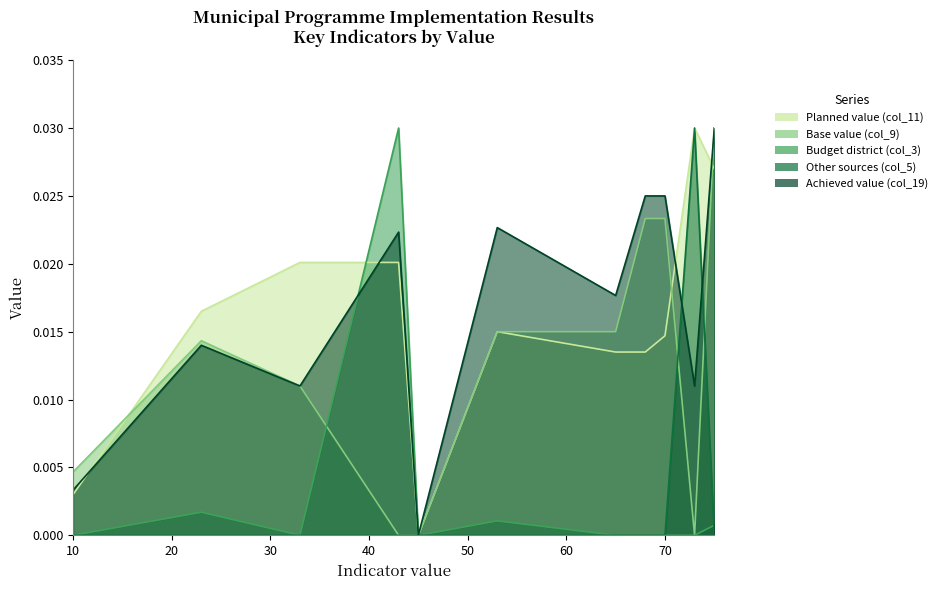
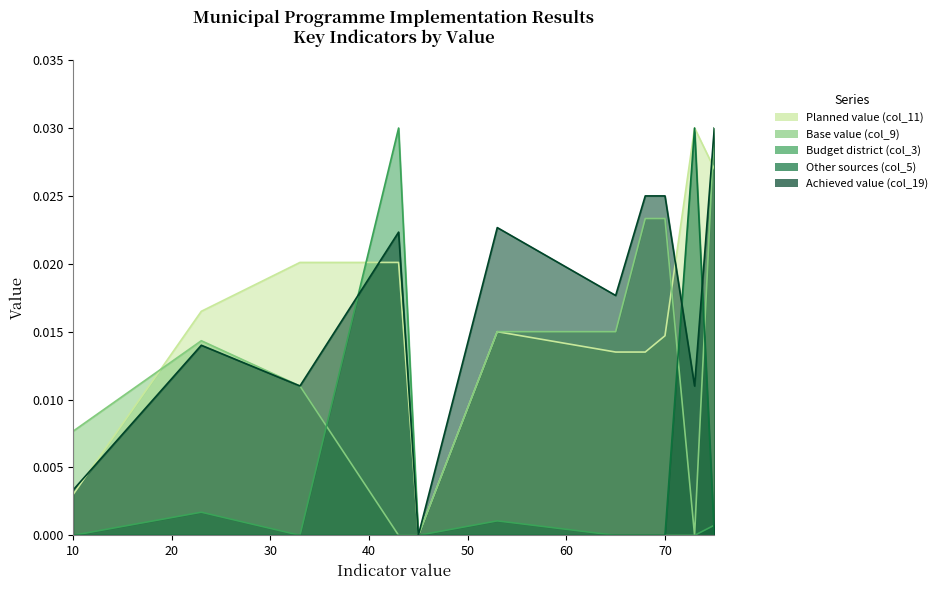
Base value (col_9), 10: 0.0047 -> 0.0077
